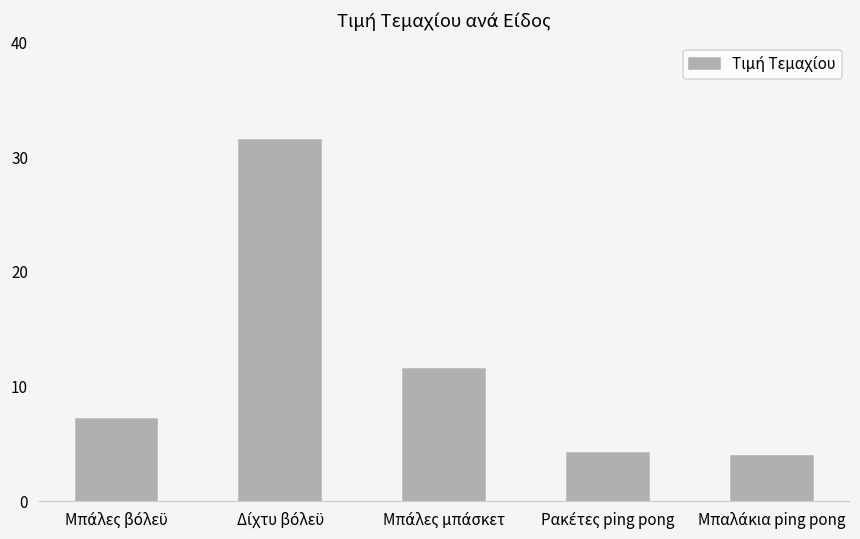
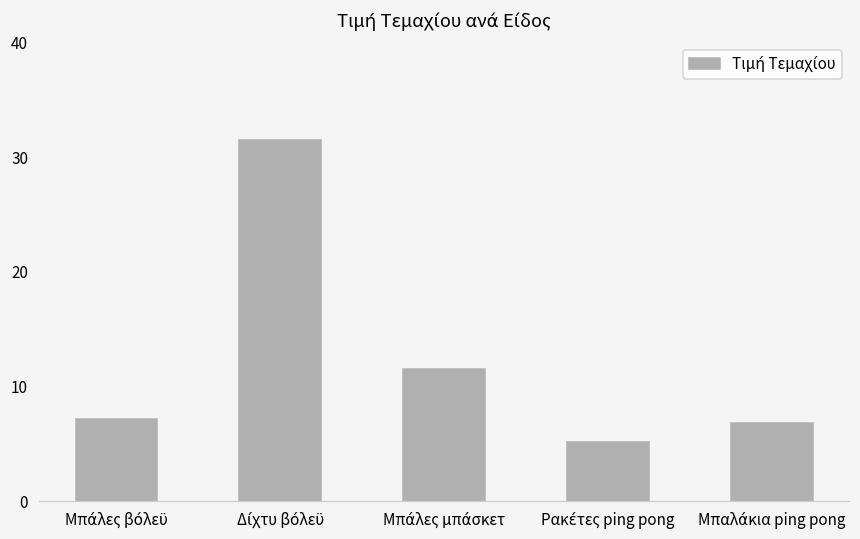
Ρακέτες ping pong: 4.2 -> 5.2
Μπαλάκια ping pong: 4.0 -> 6.8
